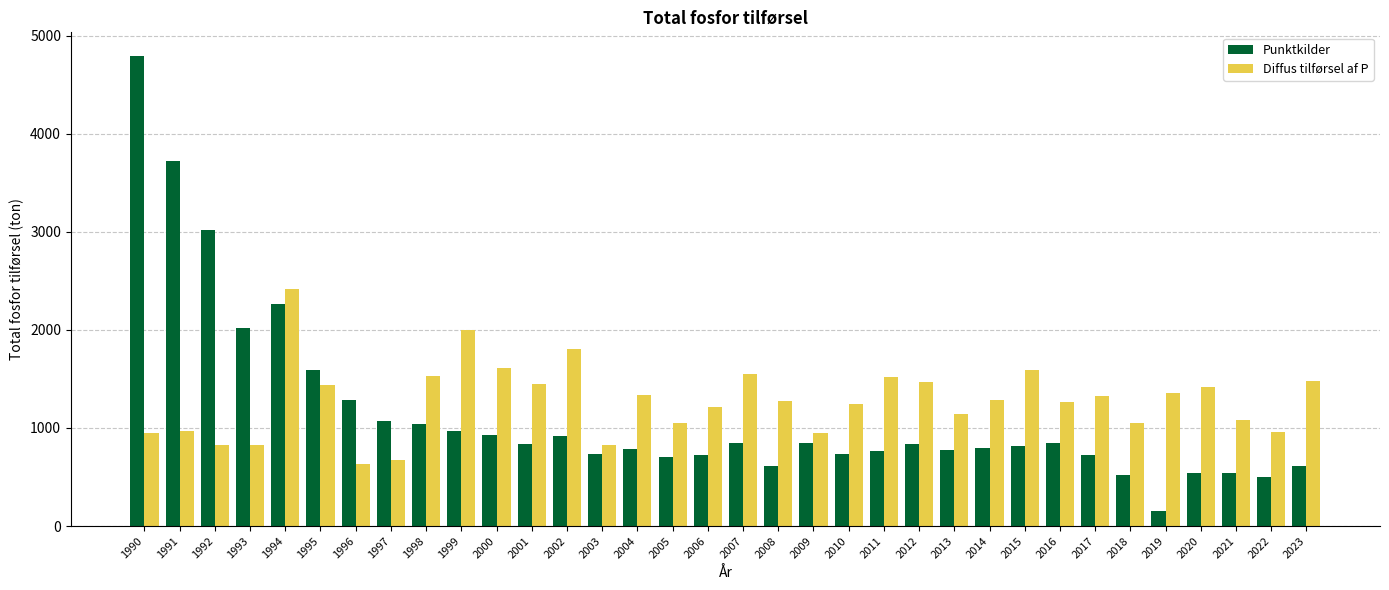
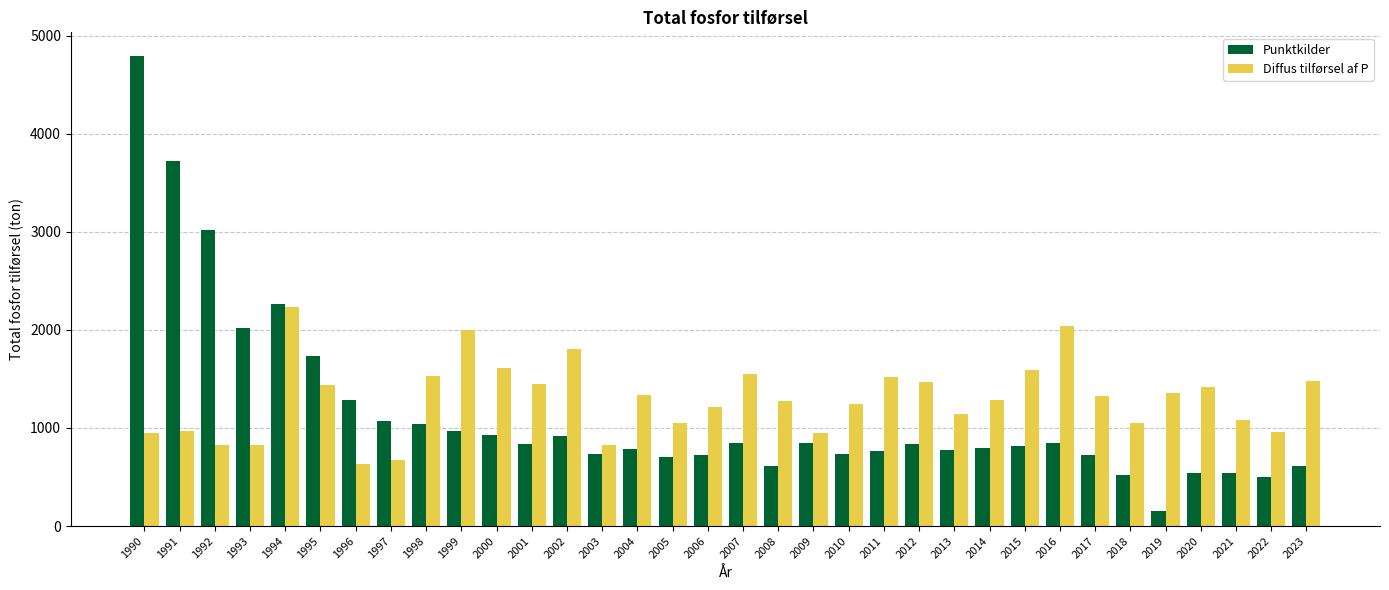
Diffus tilførsel af P, 1994: 2400 -> 2200
Punktkilder, 1995: 1600 -> 1700
Diffus tilførsel af P, 2016: 1300 -> 2000
